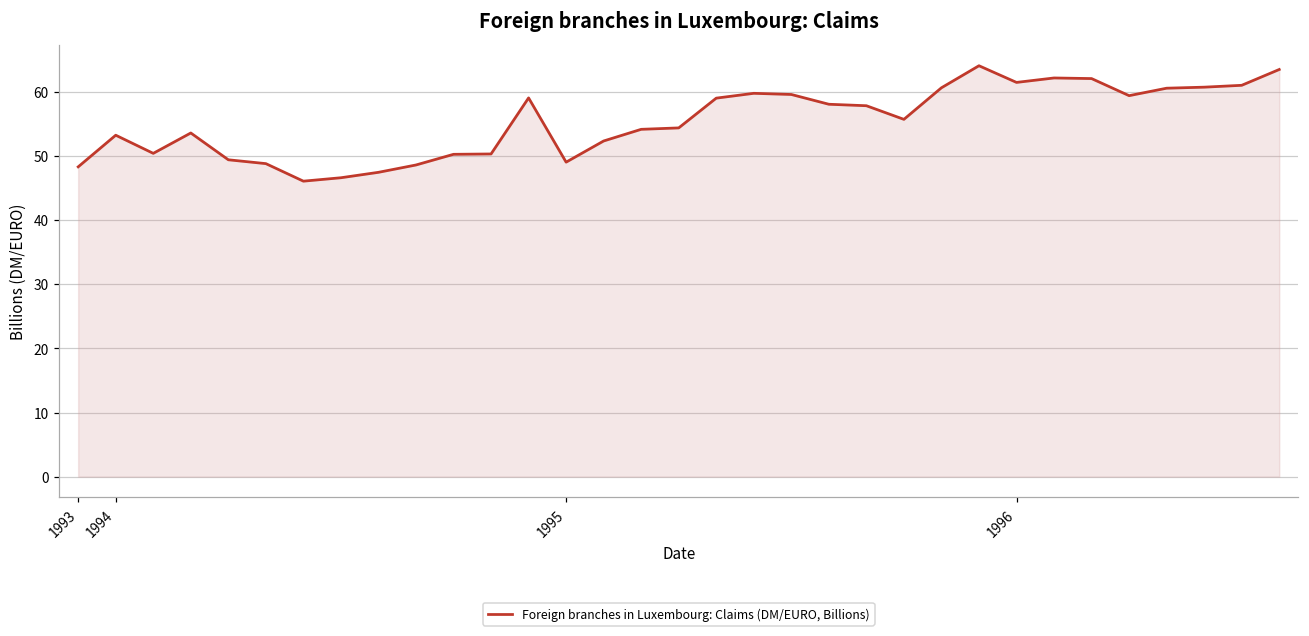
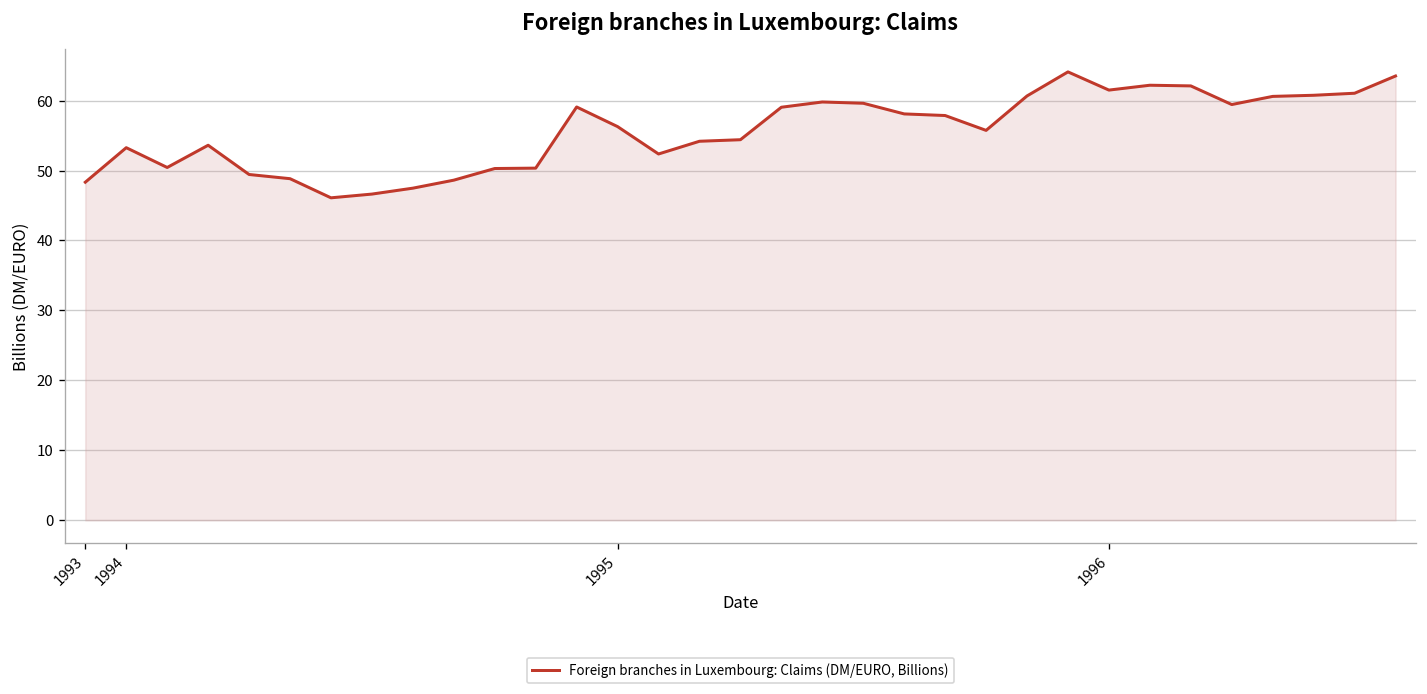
1995: 49 -> 56
